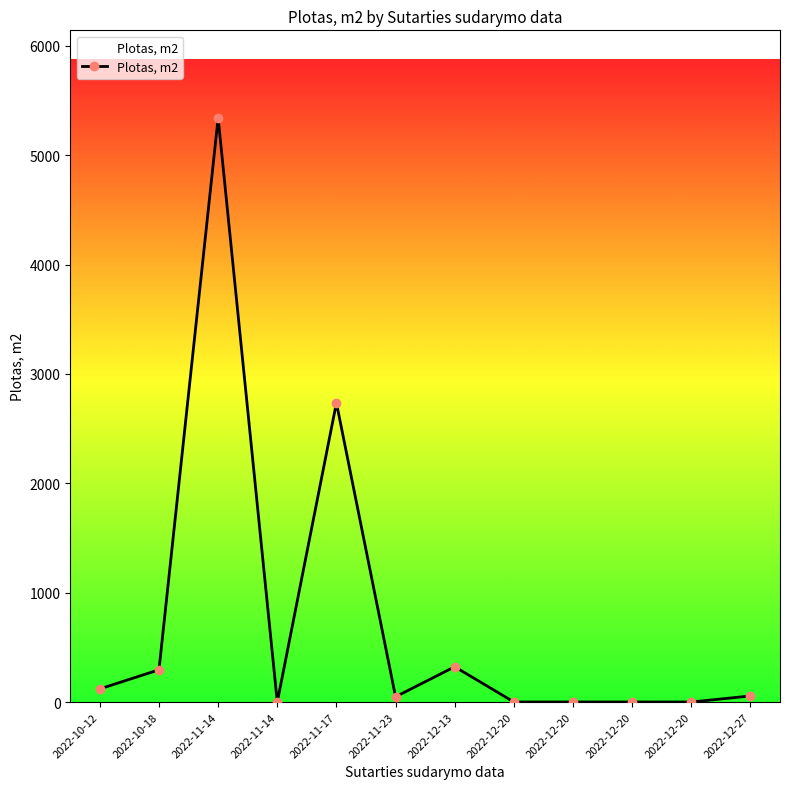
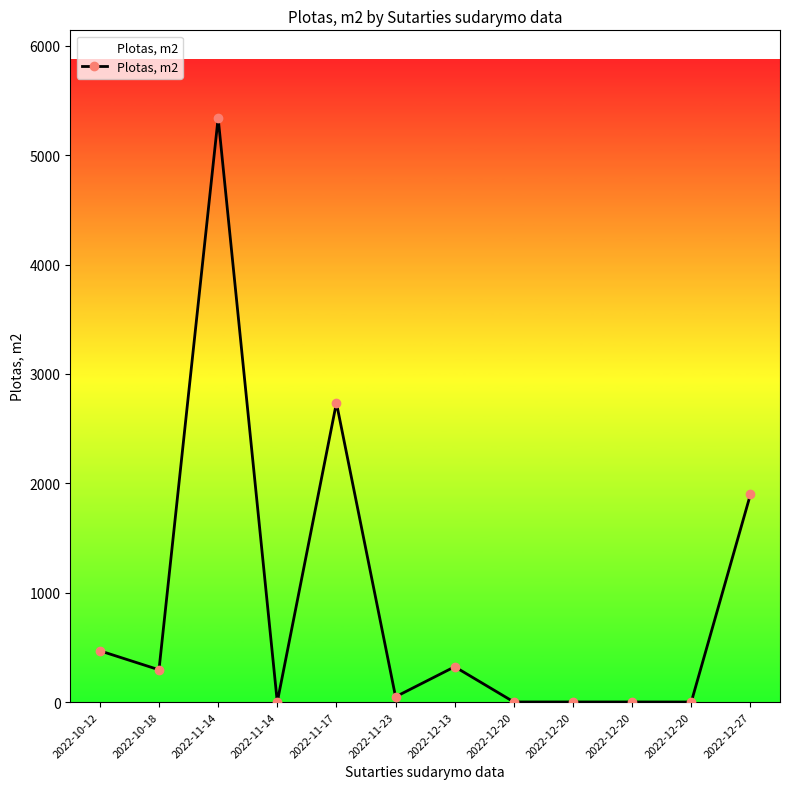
2022-10-12: 120 -> 470
2022-12-27: 60 -> 1900
